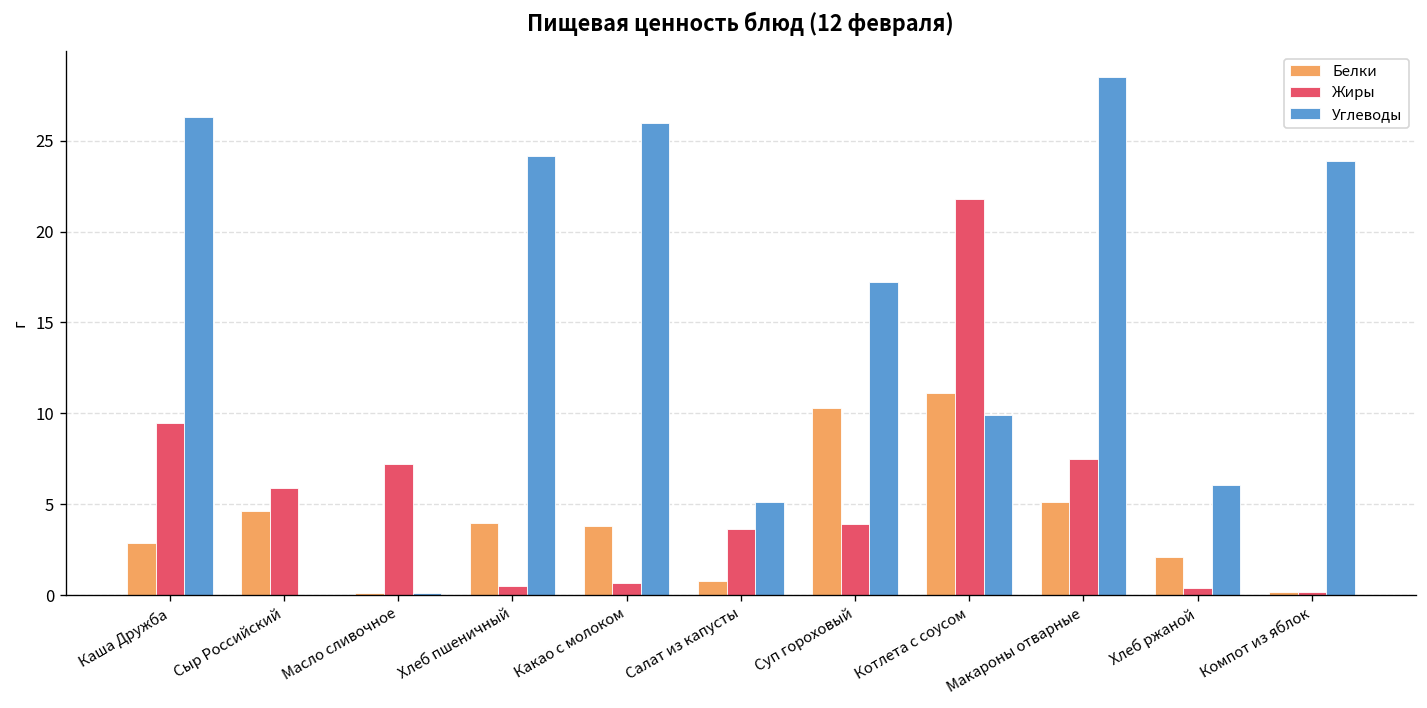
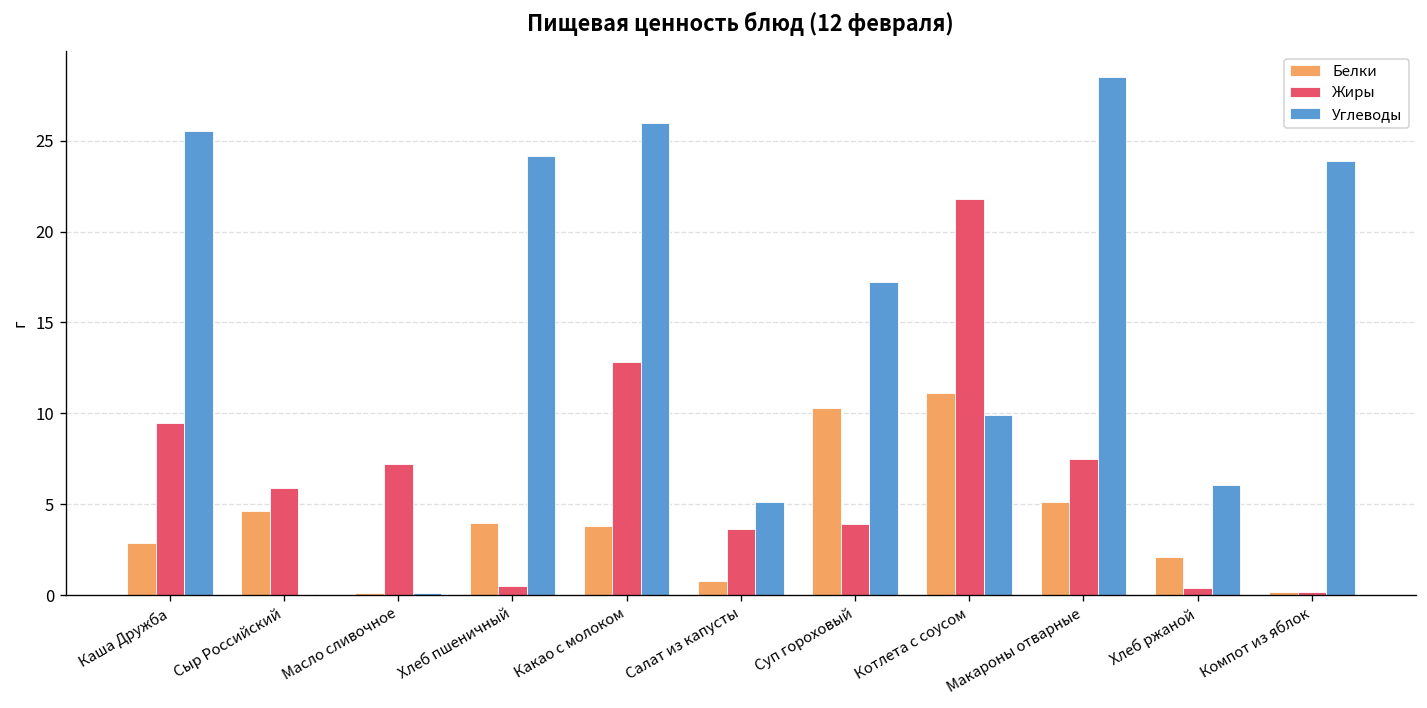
Углеводы, Каша Дружба: 26.3 -> 25.5
Жиры, Какао с молоком: 0.7 -> 12.8
